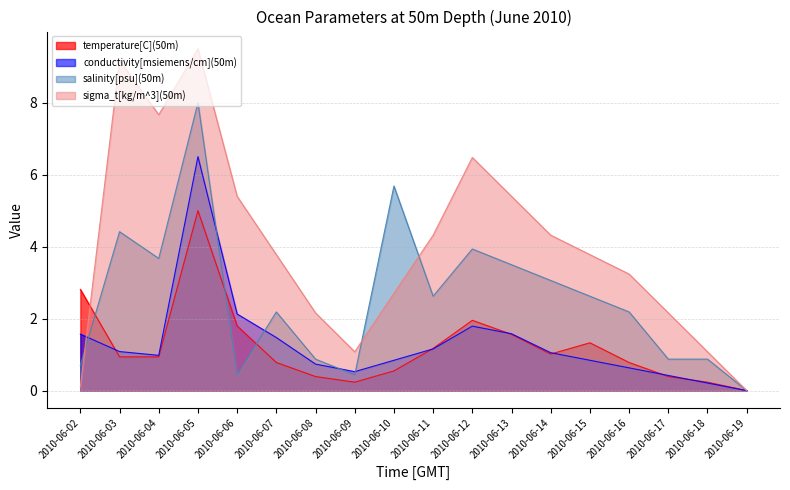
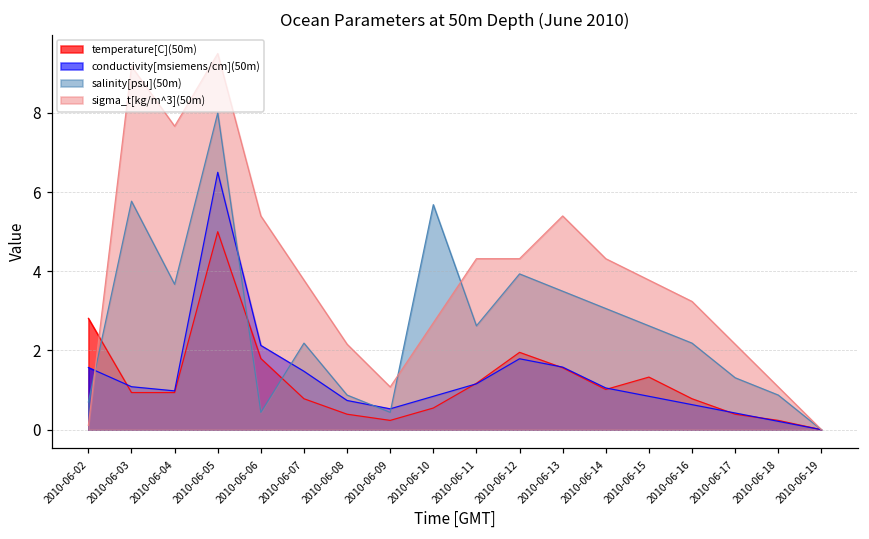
salinity[psu](50m), 2010-06-03: 4.4 -> 5.8
sigma_t[kg/m^3](50m), 2010-06-12: 6.5 -> 4.3
salinity[psu](50m), 2010-06-17: 0.9 -> 1.3
